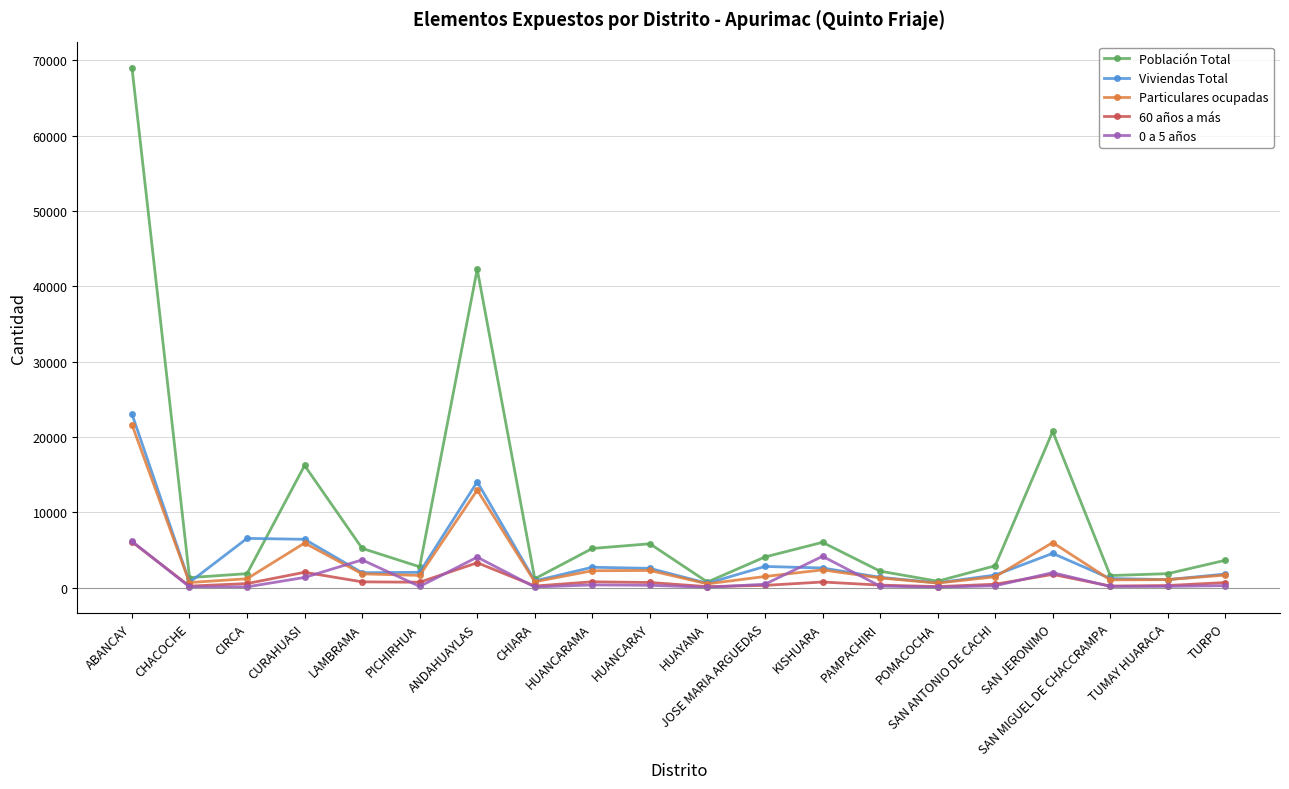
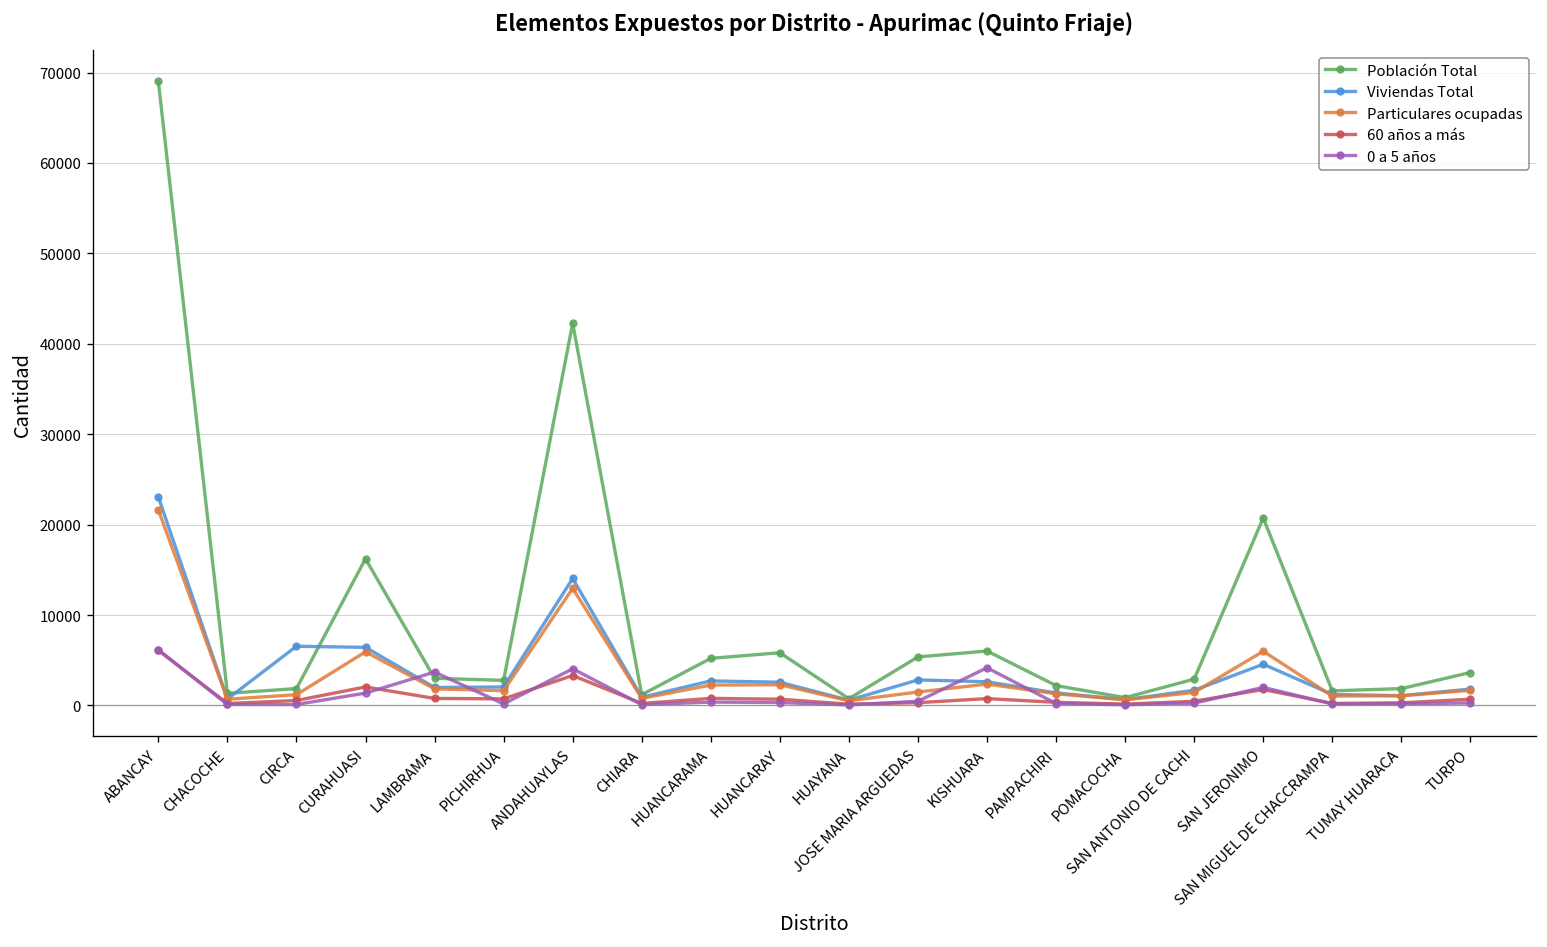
Población Total, LAMBRAMA: 5000 -> 3000
Población Total, JOSE MARIA ARGUEDAS: 4000 -> 5000
